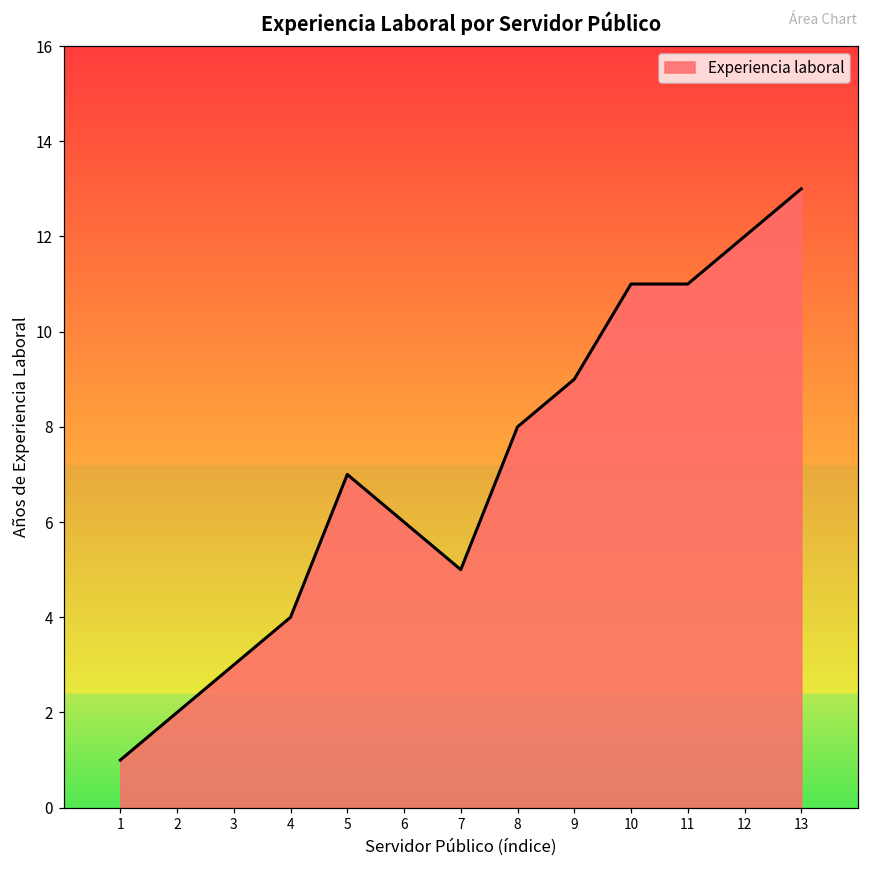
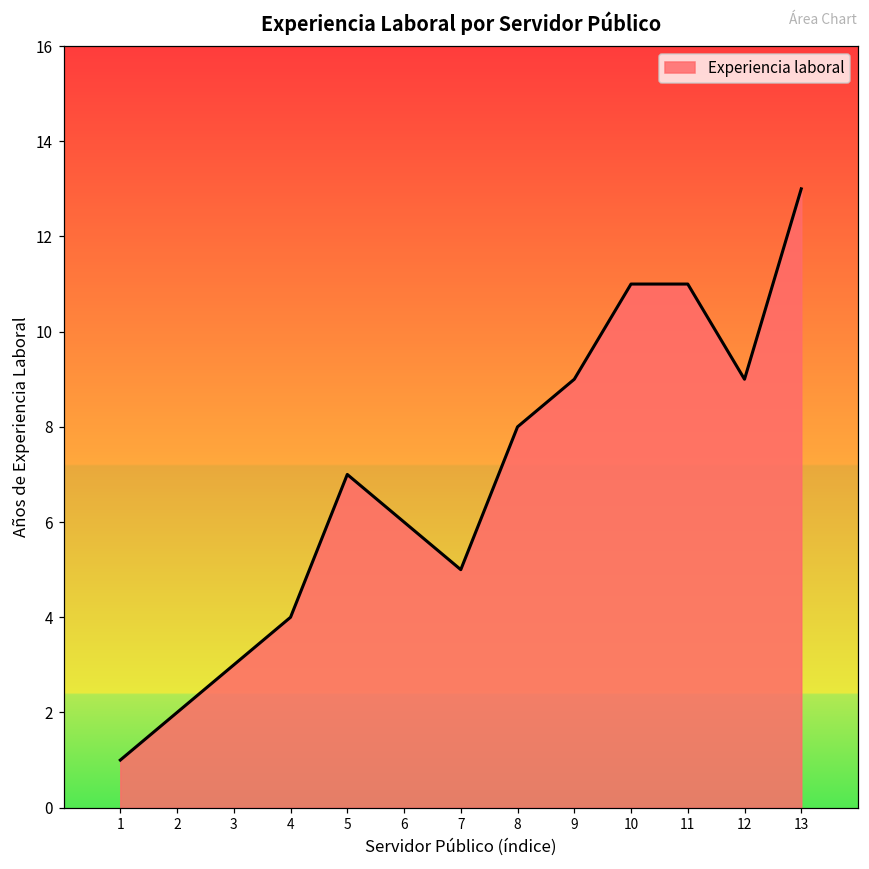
12: 12 -> 9
